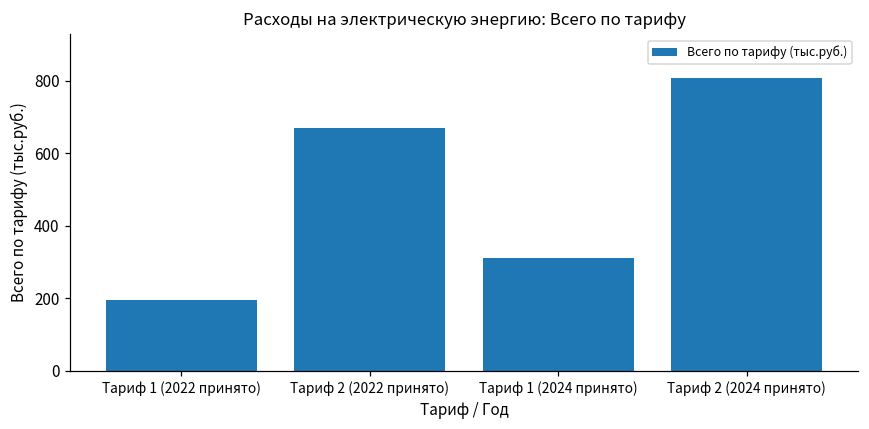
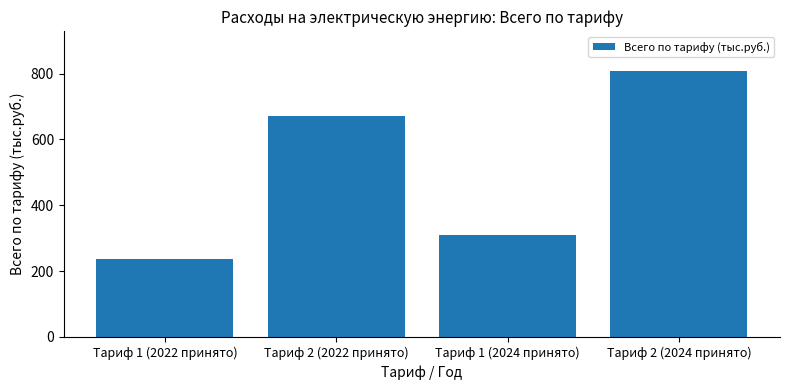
Тариф 1 (2022 принято): 200 -> 240
